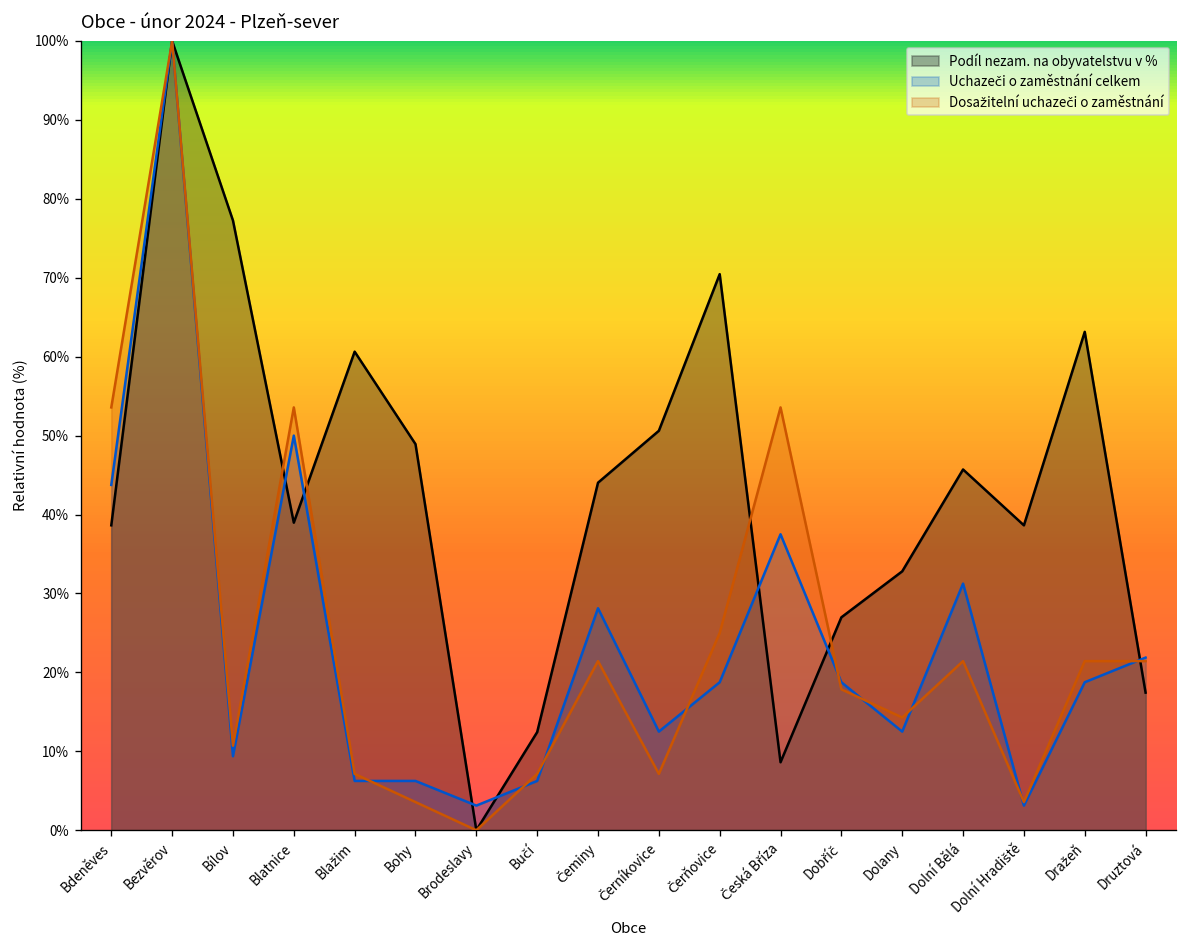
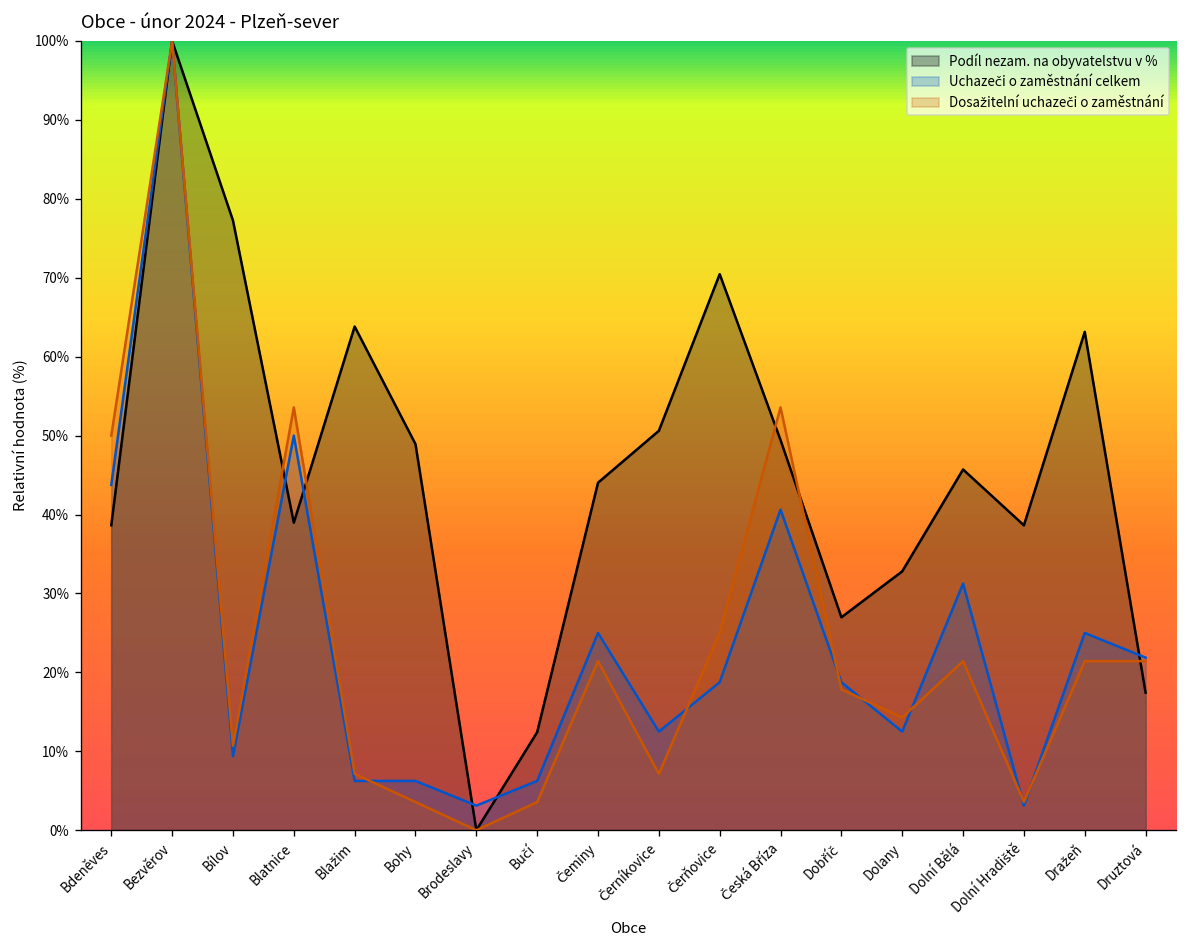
Dosažitelní uchazeči o zaměstnání, Bdeněves: 54% -> 50%
Podíl nezam. na obyvatelstvu v %, Blažim: 61% -> 64%
Dosažitelní uchazeči o zaměstnání, Bučí: 7% -> 4%
Uchazeči o zaměstnání celkem, Čeminy: 28% -> 25%
Podíl nezam. na obyvatelstvu v %, Česká Bříza: 9% -> 49%
Uchazeči o zaměstnání celkem, Česká Bříza: 38% -> 41%
Uchazeči o zaměstnání celkem, Dražeň: 19% -> 25%
